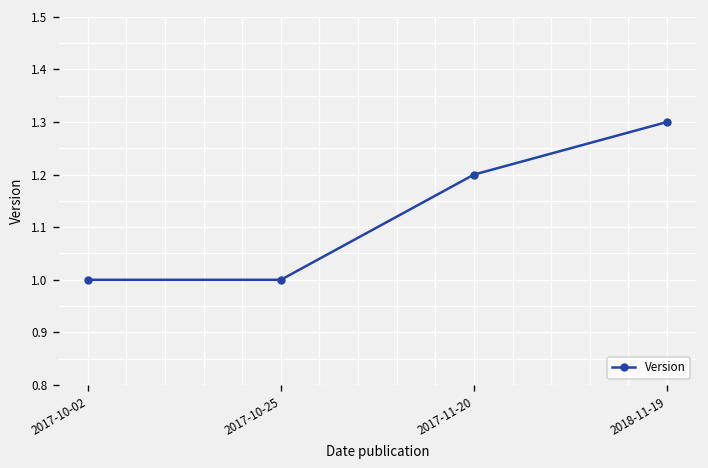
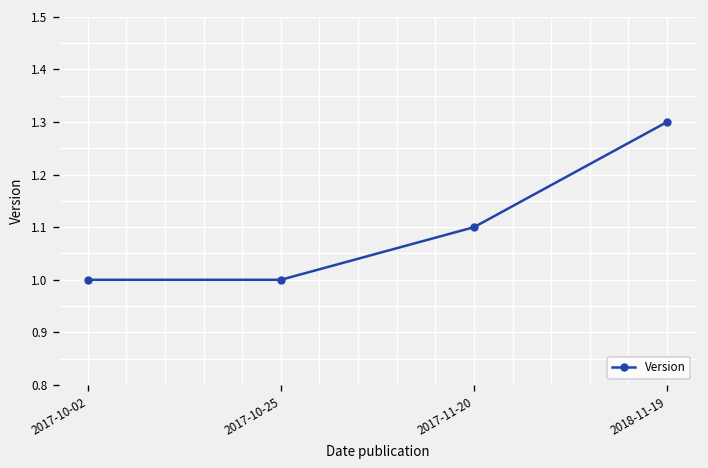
2017-11-20: 1.2 -> 1.1
